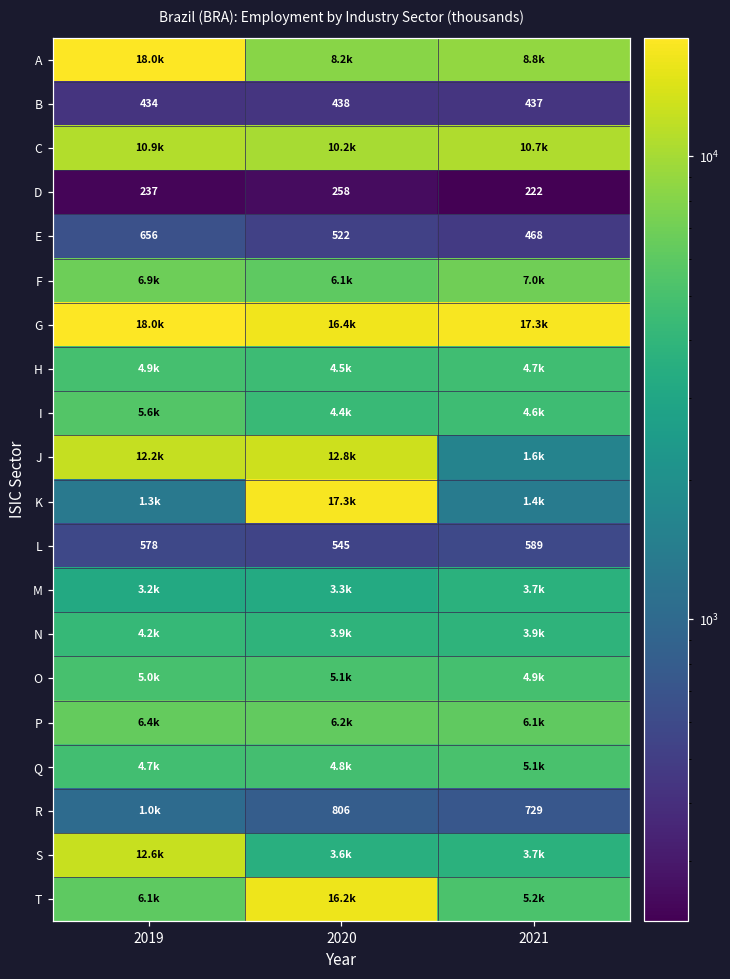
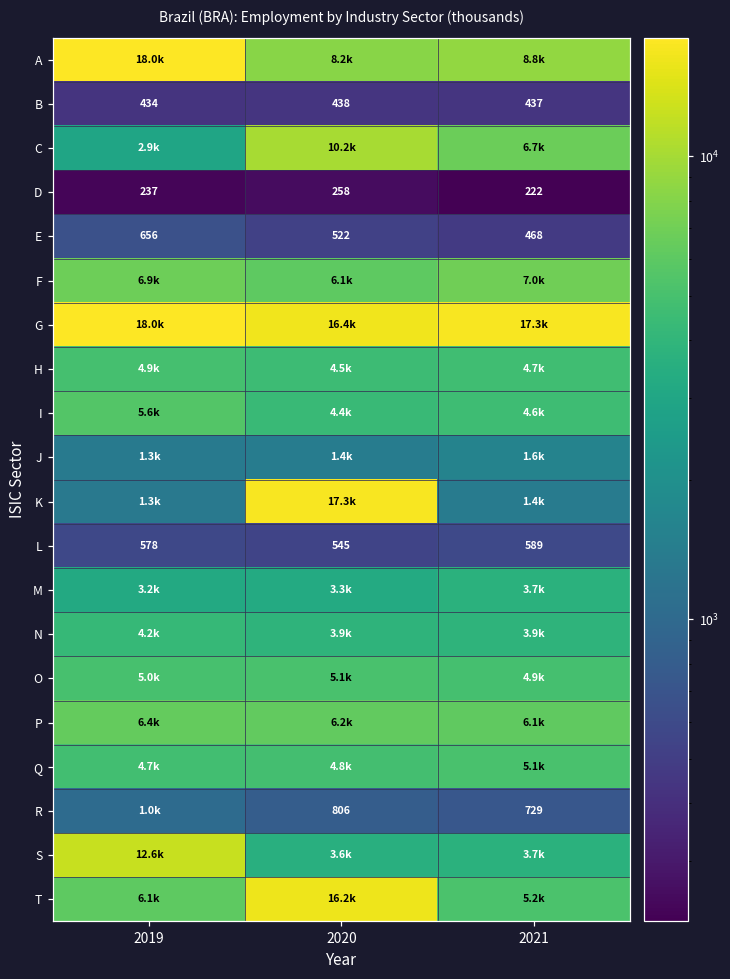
C, 2019: 10.9k -> 2.9k
C, 2021: 10.7k -> 6.7k
J, 2019: 12.2k -> 1.3k
J, 2020: 12.8k -> 1.4k
